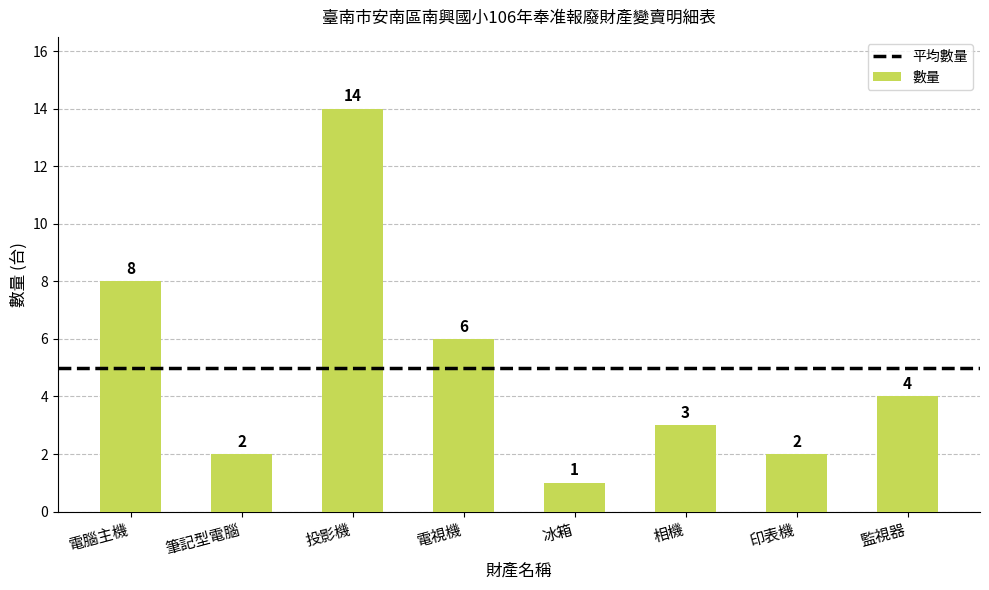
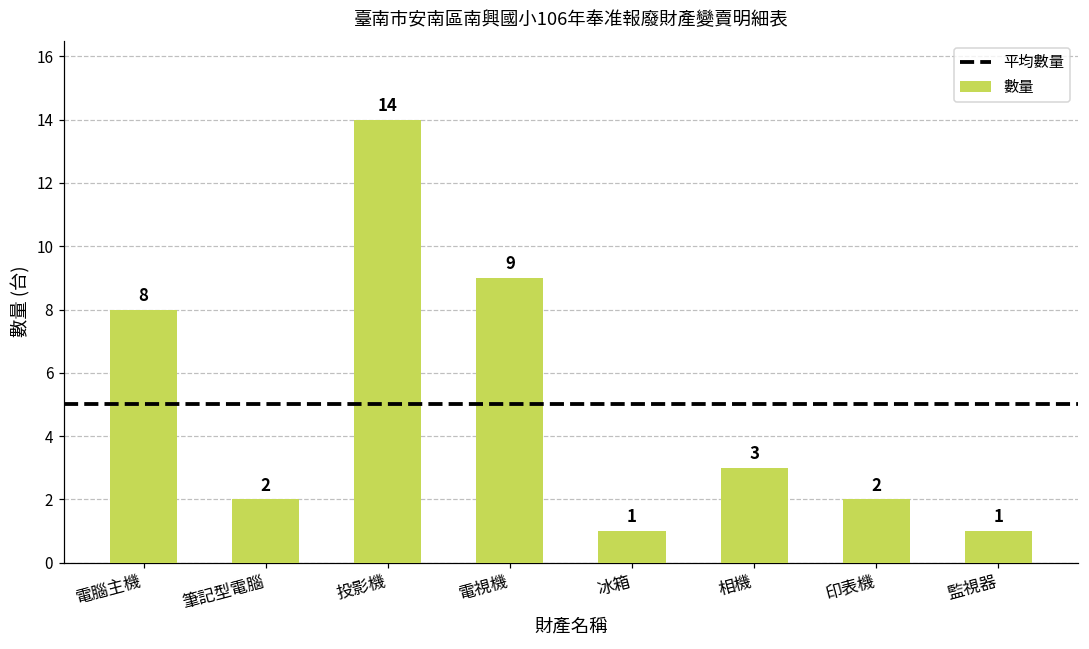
電視機: 6 -> 9
監視器: 4 -> 1
